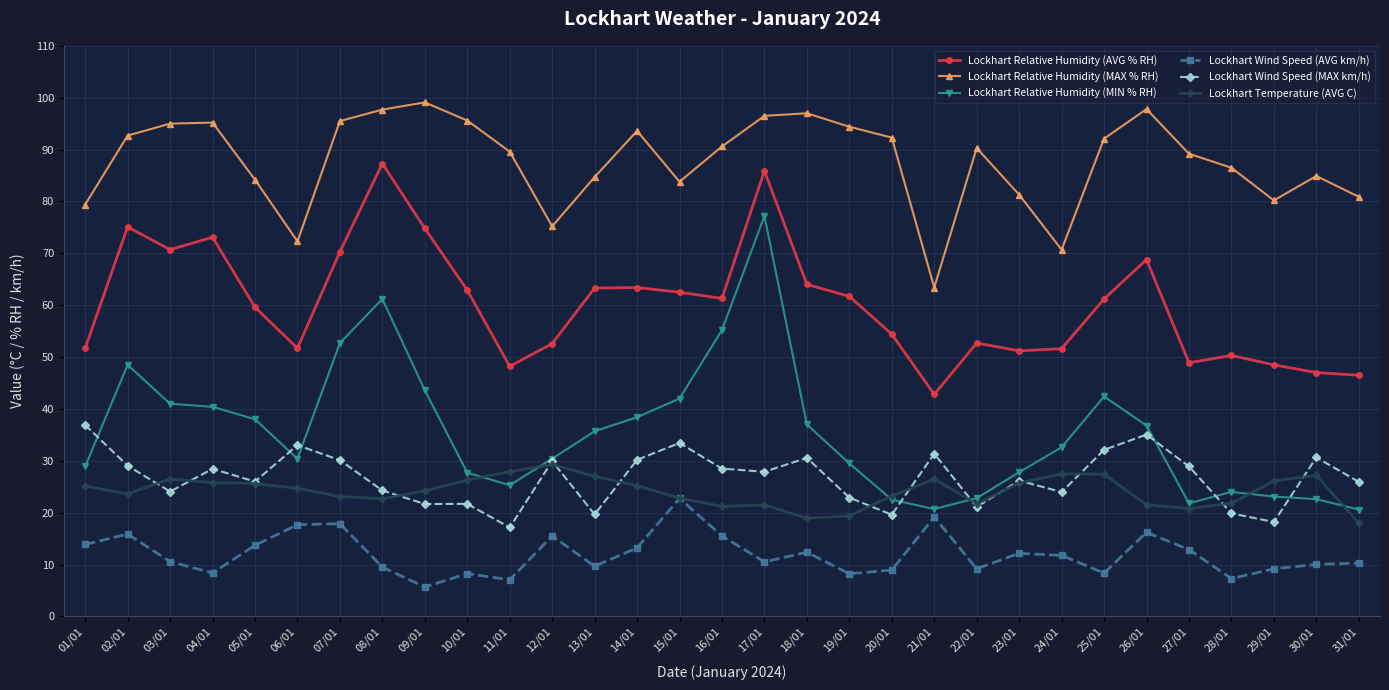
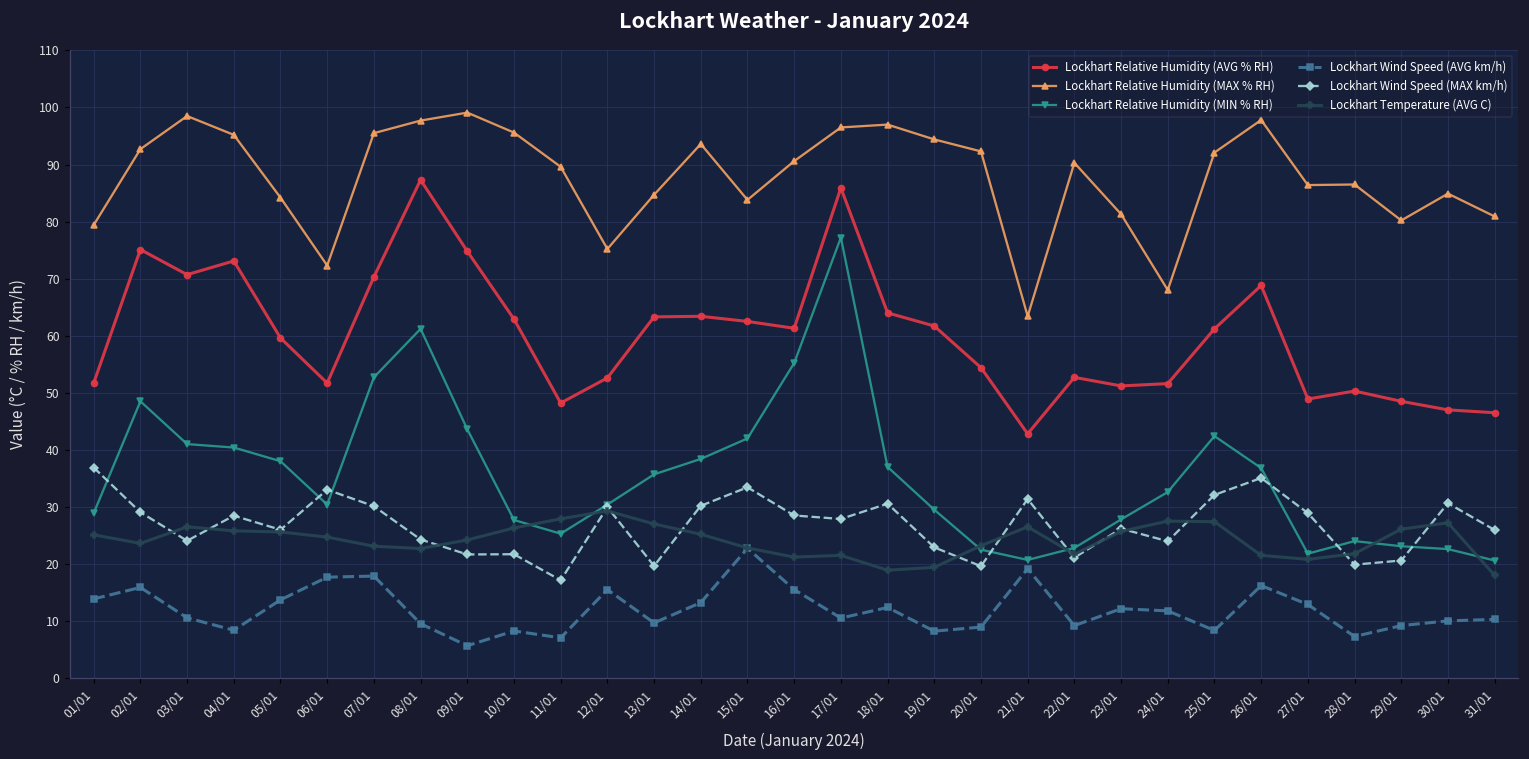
Lockhart Relative Humidity (MAX % RH), 03/01: 95 -> 99
Lockhart Relative Humidity (MAX % RH), 24/01: 71 -> 68
Lockhart Relative Humidity (MAX % RH), 27/01: 89 -> 86
Lockhart Wind Speed (MAX km/h), 29/01: 18 -> 21
